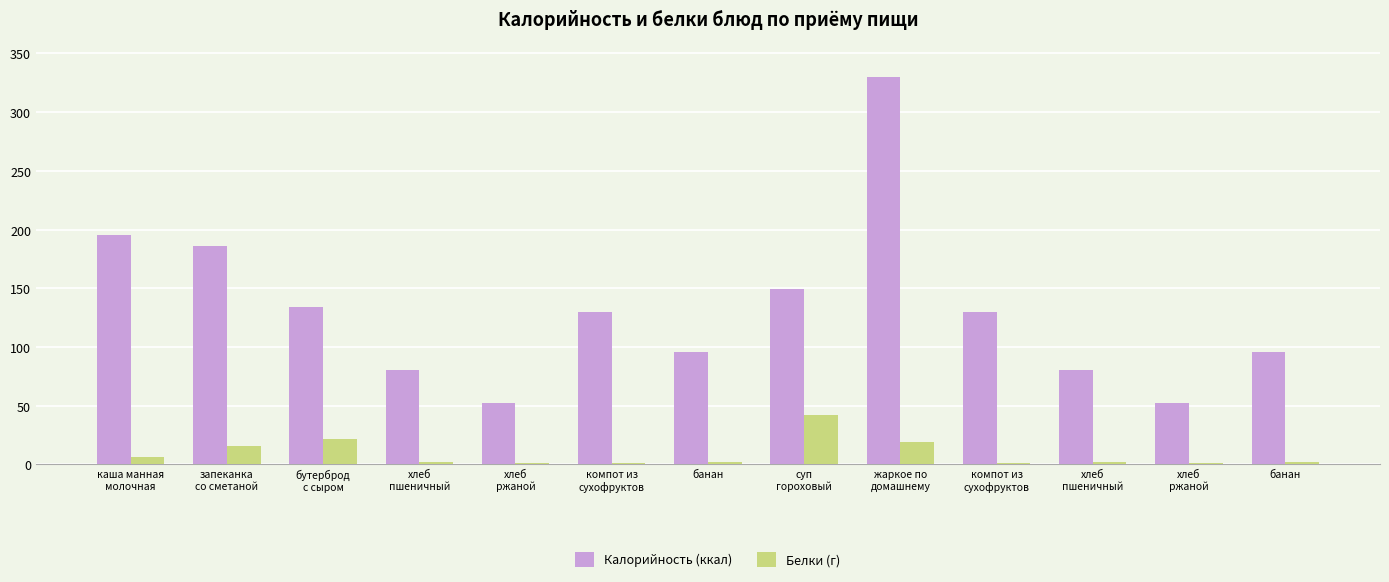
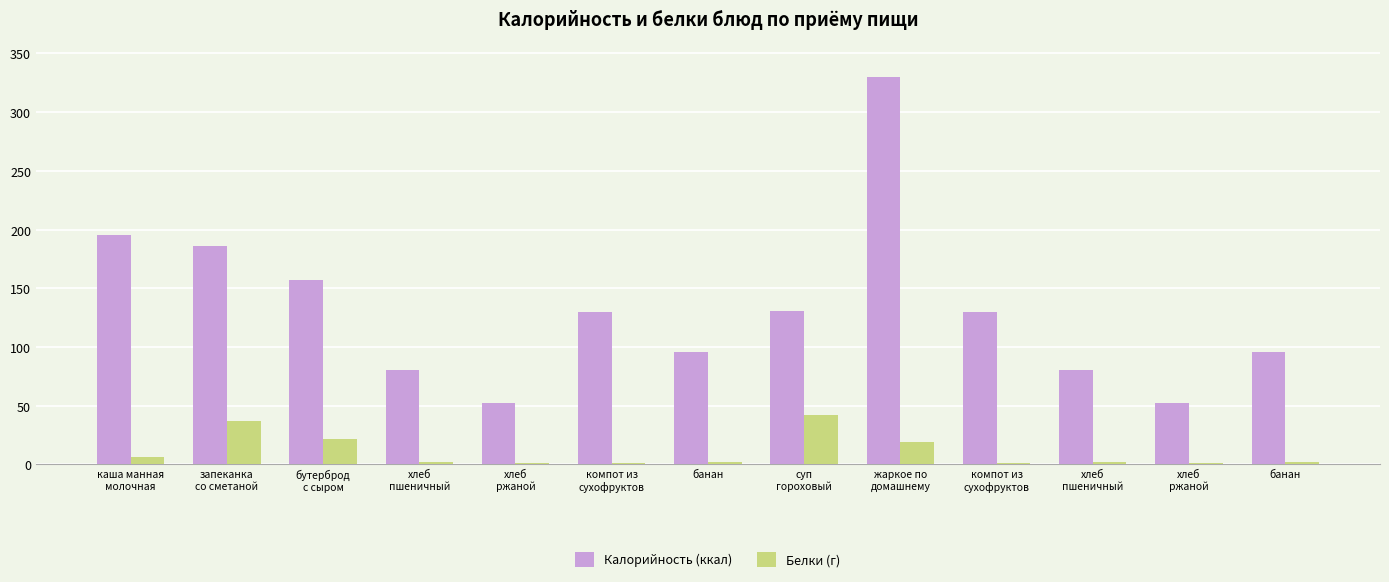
Белки (г), запеканка со сметаной: 16 -> 37
Калорийность (ккал), бутерброд с сыром: 134 -> 157
Калорийность (ккал), суп гороховый: 149 -> 131
